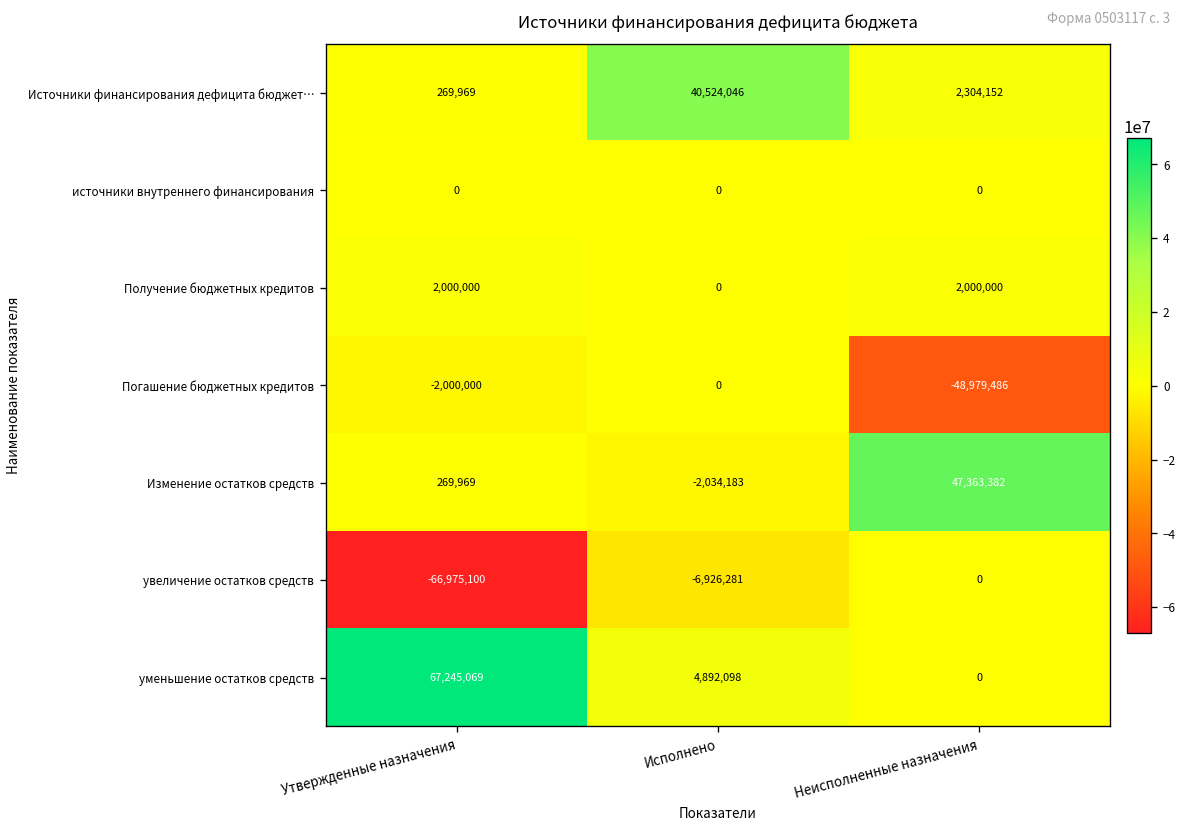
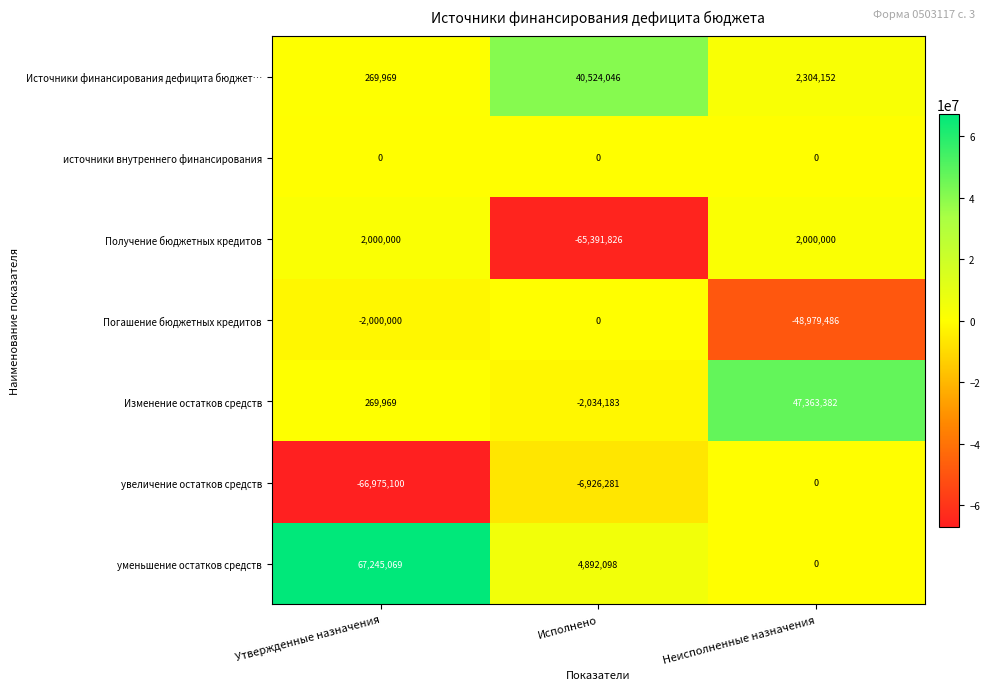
Получение бюджетных кредитов, Исполнено: 0 -> -65,391,826
